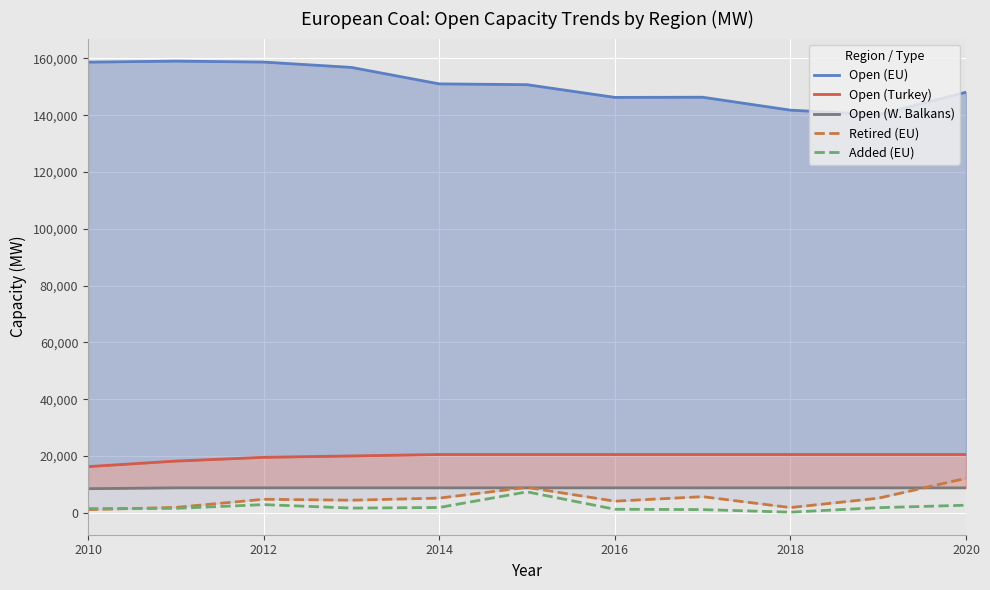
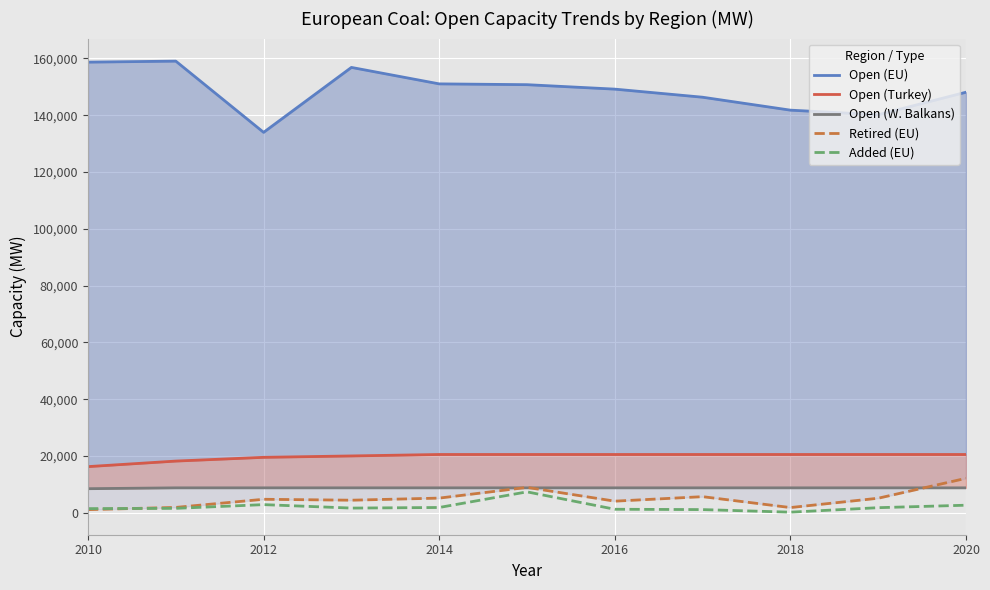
Open (EU), 2012: 159,000 -> 134,000
Open (EU), 2016: 146,000 -> 149,000
